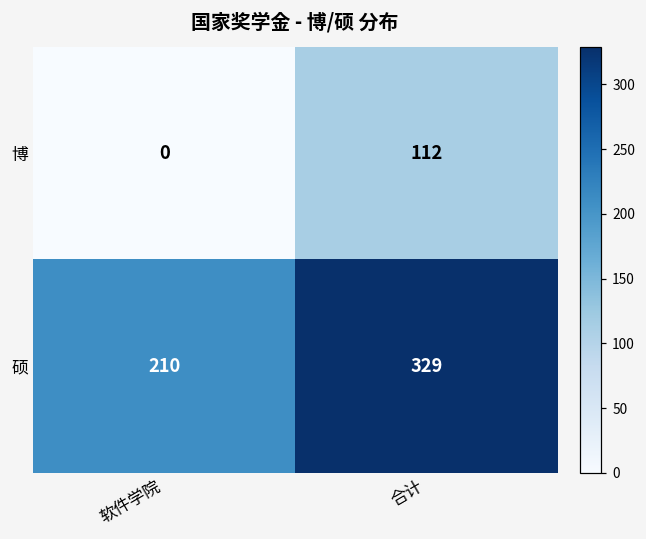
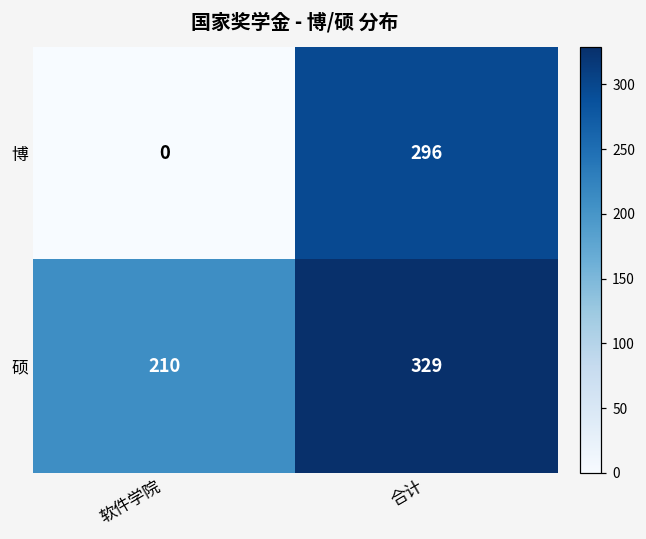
博, 合计: 112 -> 296
